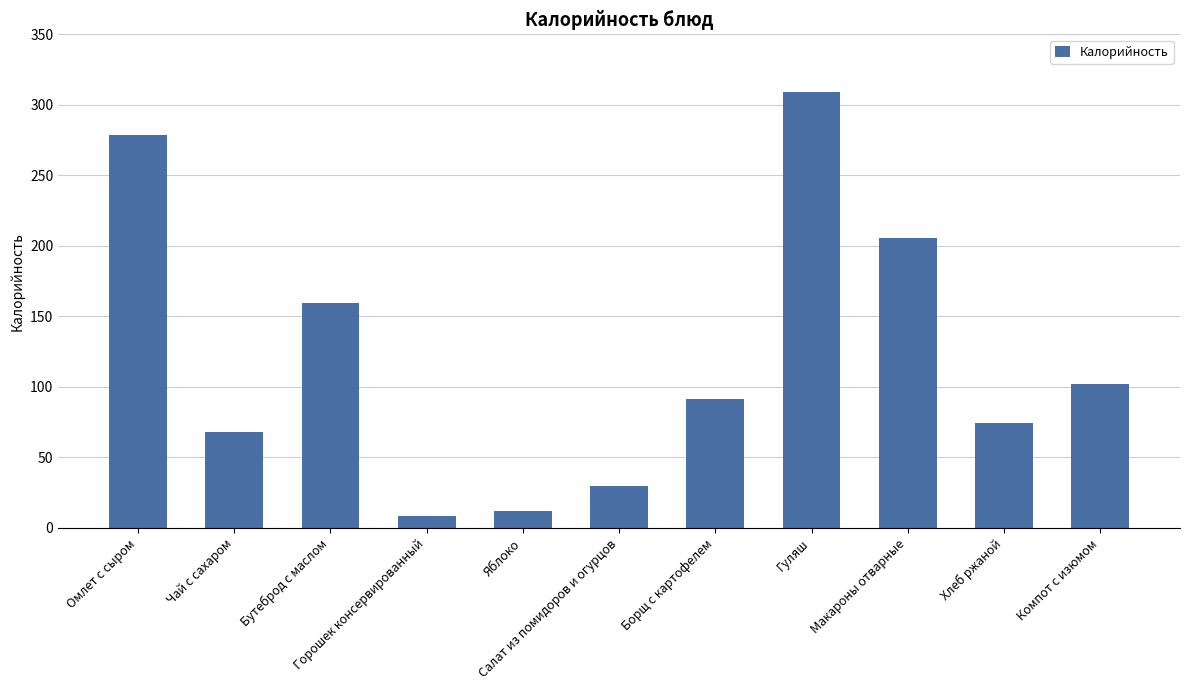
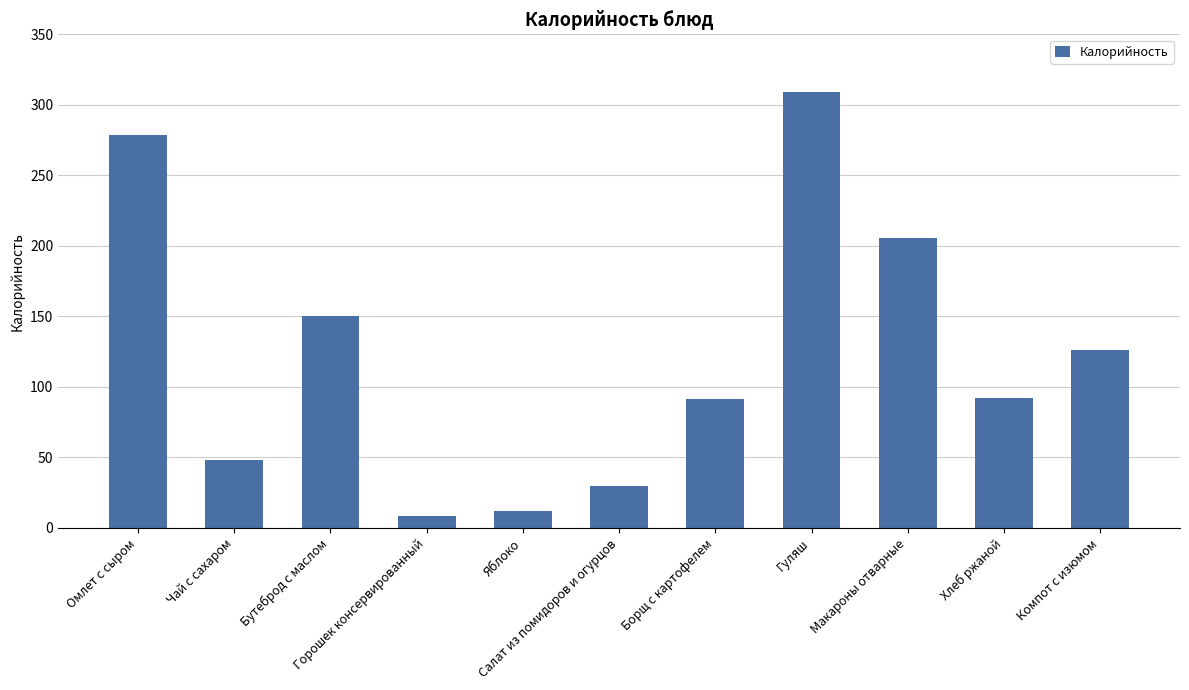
Чай с сахаром: 68 -> 48
Бутеброд с маслом: 159 -> 151
Хлеб ржаной: 74 -> 92
Компот с изюмом: 102 -> 126
